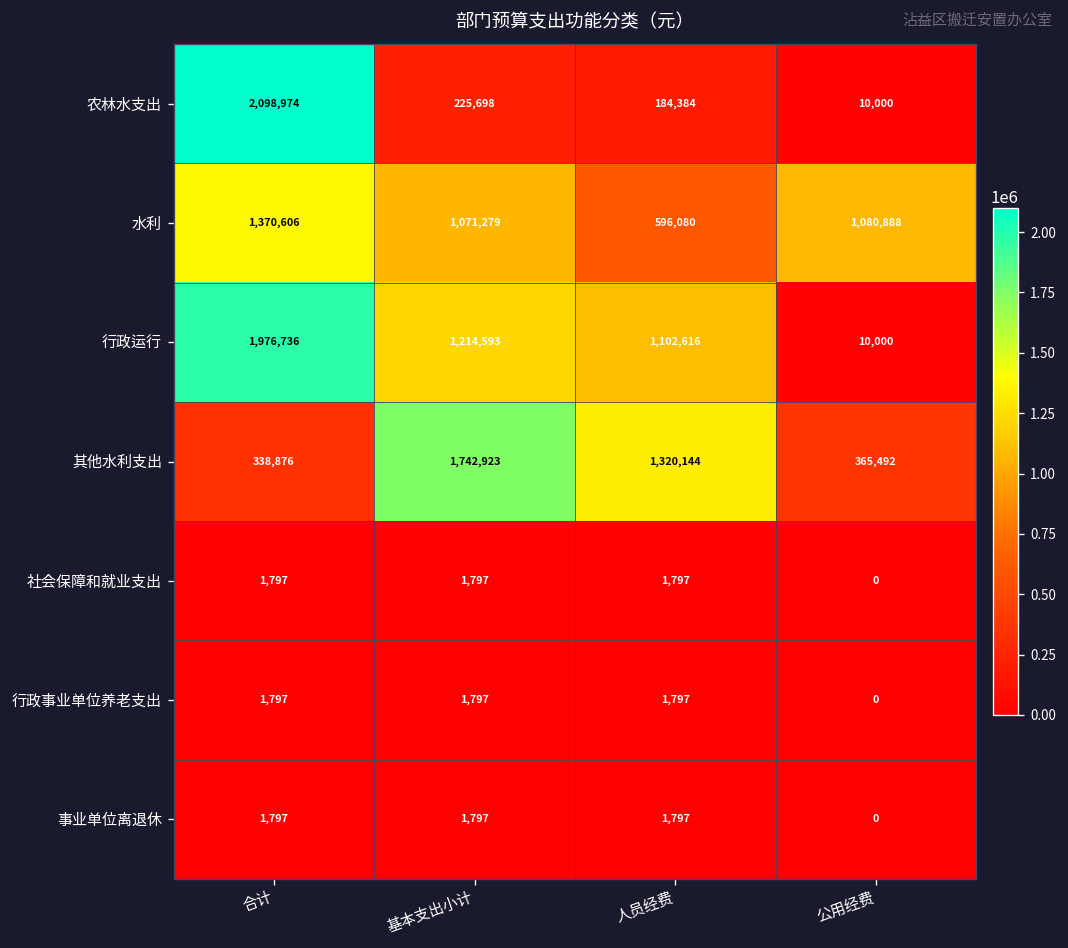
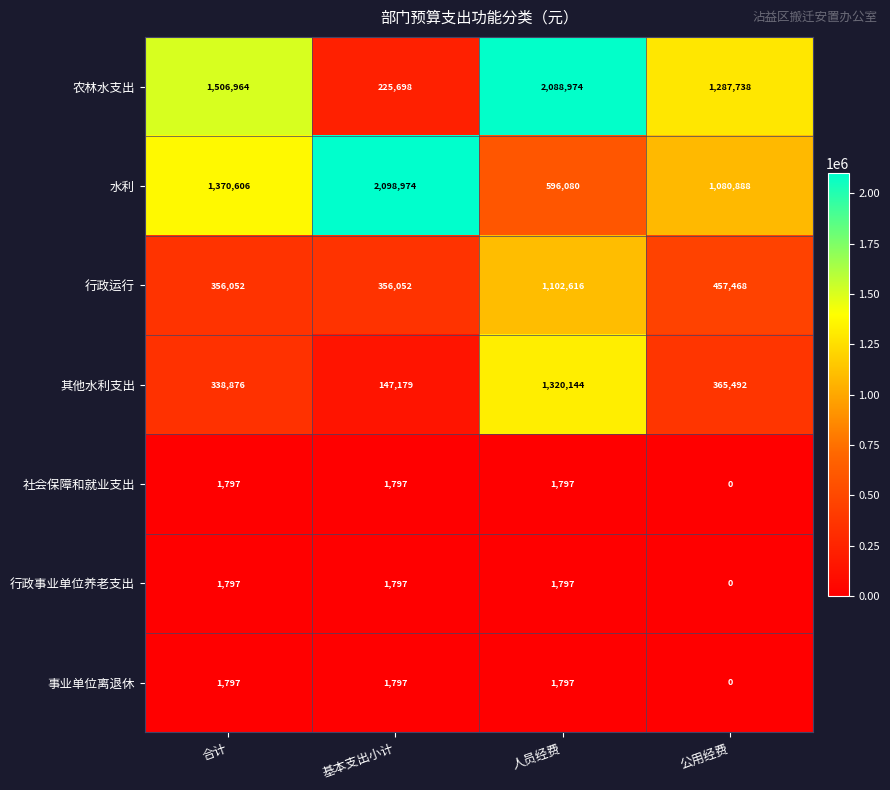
农林水支出, 合计: 2,098,974 -> 1,506,964
农林水支出, 人员经费: 184,384 -> 2,088,974
农林水支出, 公用经费: 10,000 -> 1,287,738
水利, 基本支出小计: 1,071,279 -> 2,098,974
行政运行, 合计: 1,976,736 -> 356,052
行政运行, 基本支出小计: 1,214,593 -> 356,052
行政运行, 公用经费: 10,000 -> 457,468
其他水利支出, 基本支出小计: 1,742,923 -> 147,179
